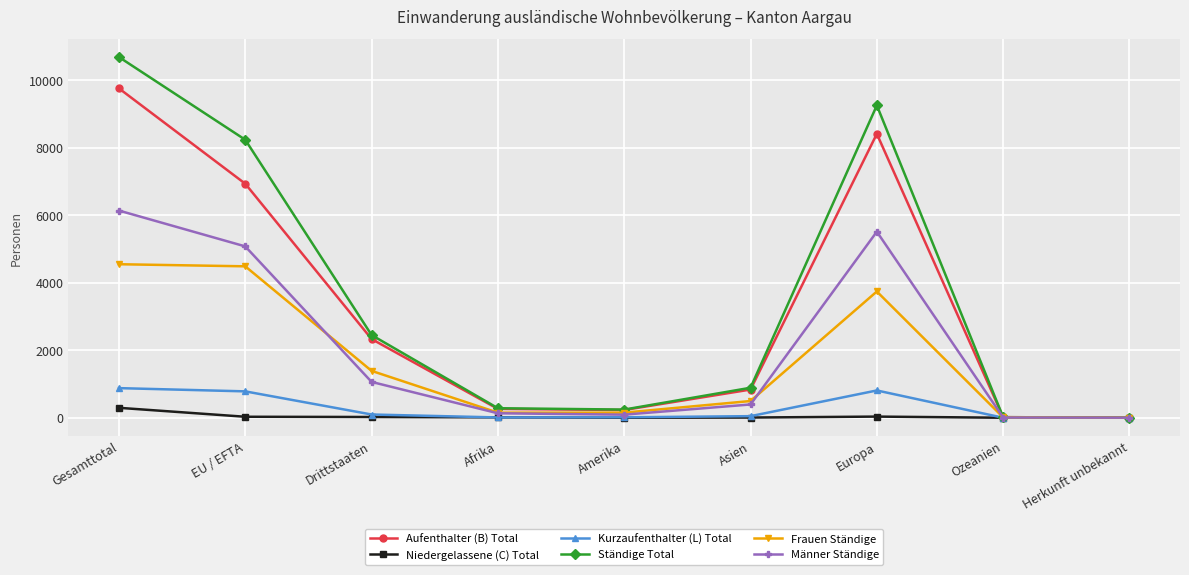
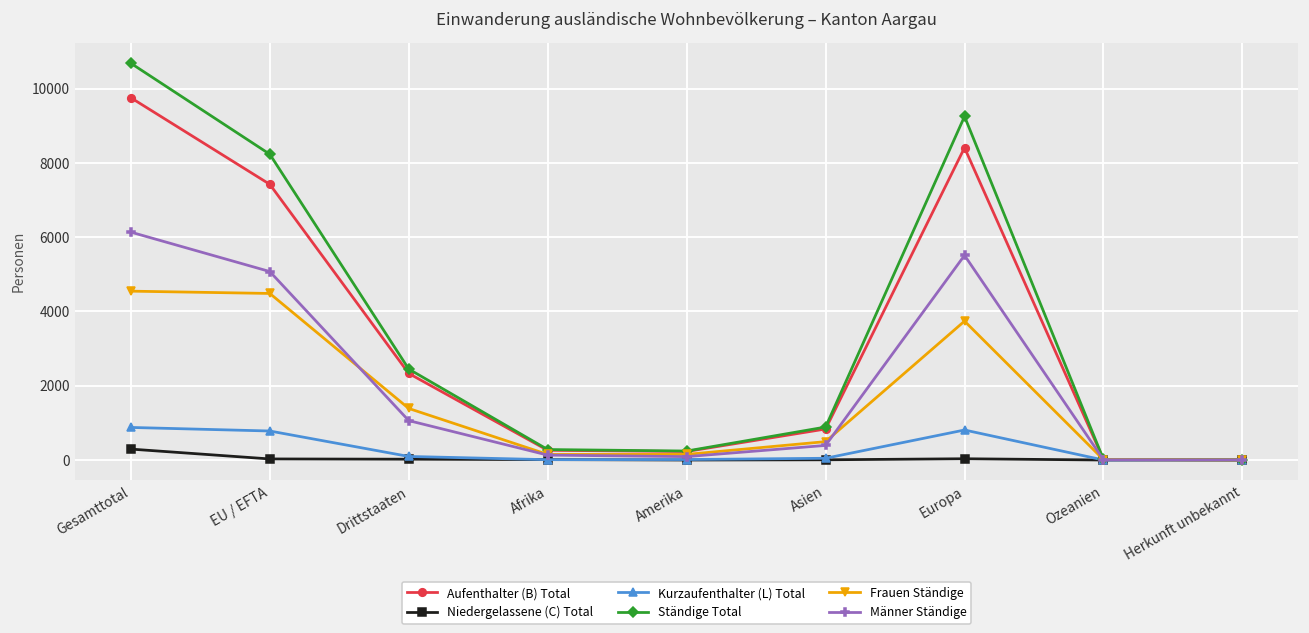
Aufenthalter (B) Total, EU / EFTA: 6900 -> 7400
